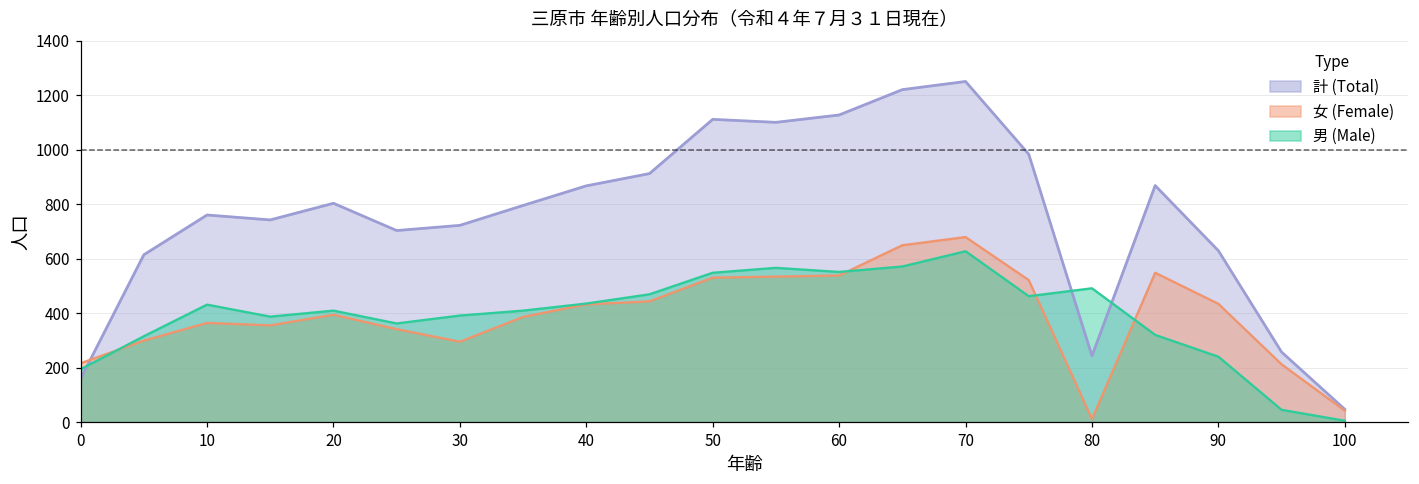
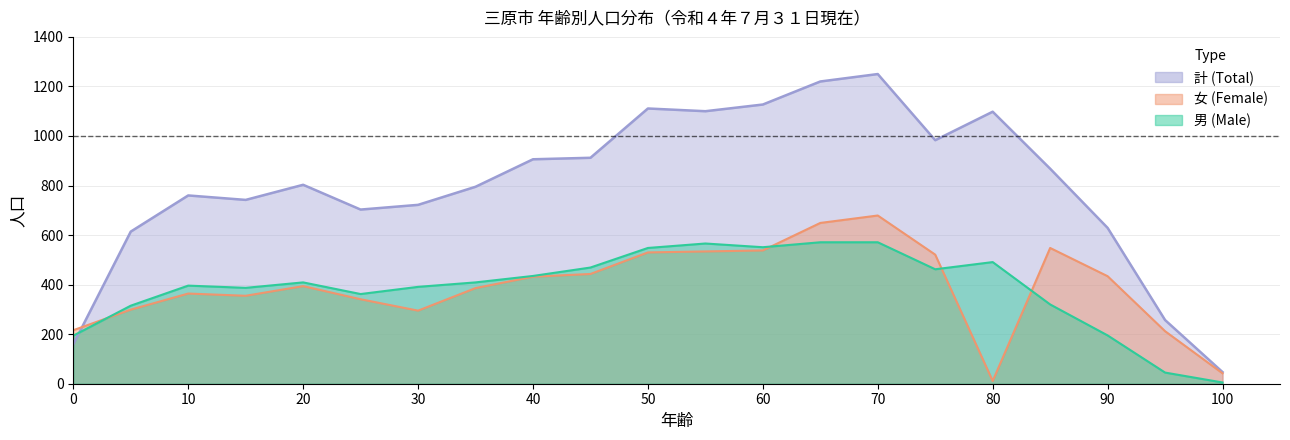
男 (Male), 10: 430 -> 400
計 (Total), 40: 870 -> 910
男 (Male), 70: 630 -> 570
計 (Total), 80: 240 -> 1100
男 (Male), 90: 240 -> 200
